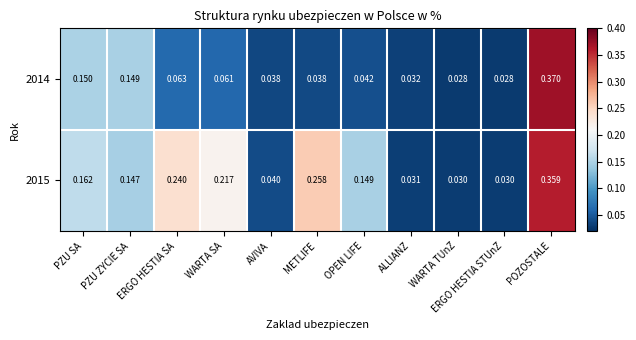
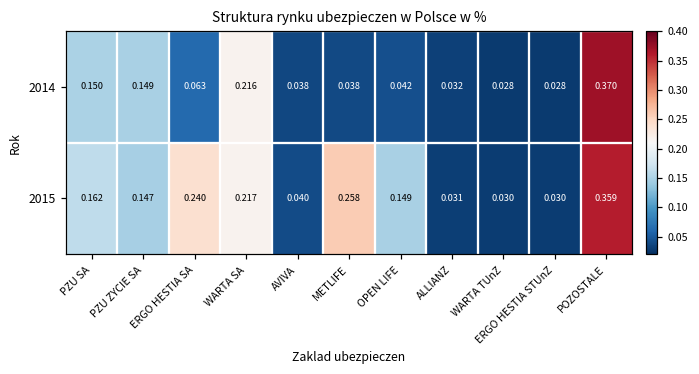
2014, WARTA SA: 0.061 -> 0.216
